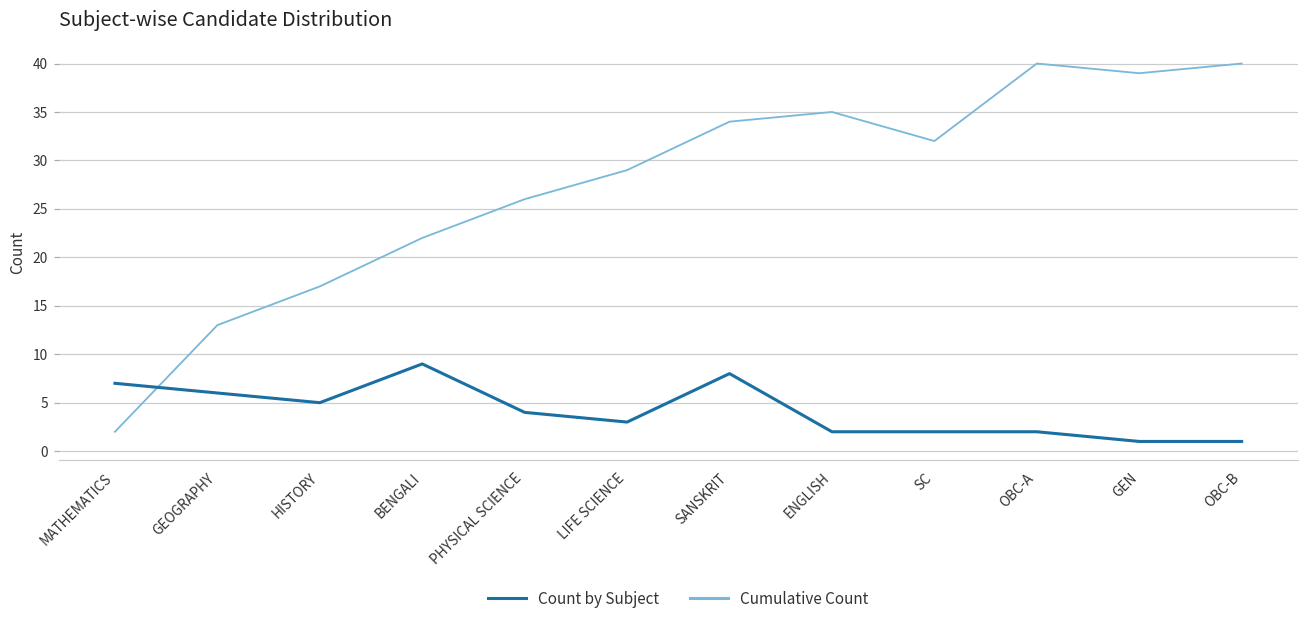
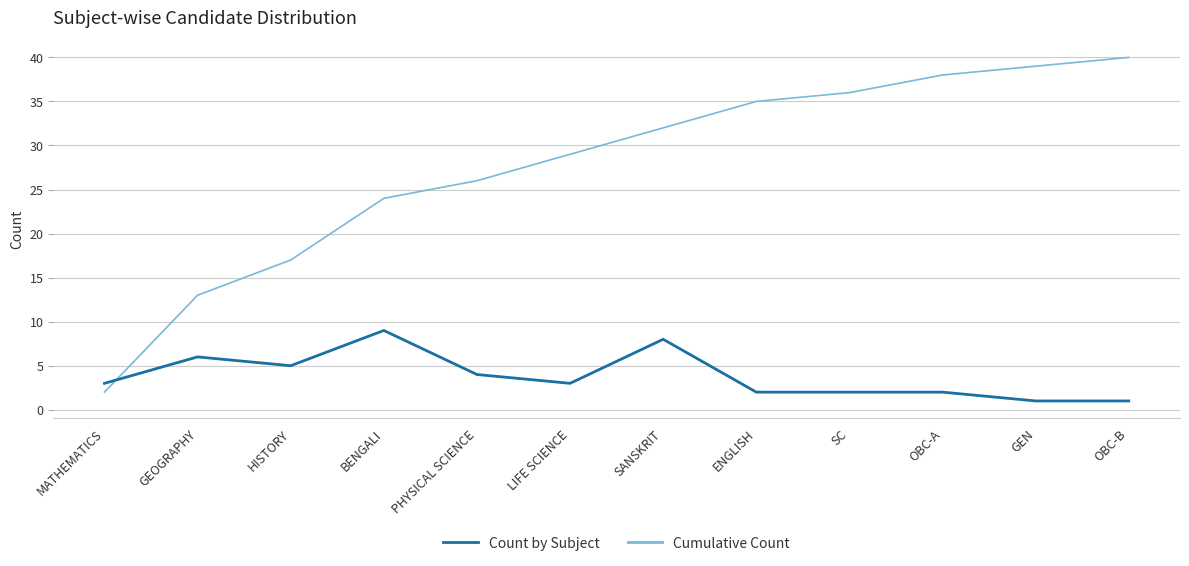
Count by Subject, MATHEMATICS: 7 -> 3
Cumulative Count, BENGALI: 22 -> 24
Cumulative Count, SANSKRIT: 34 -> 32
Cumulative Count, SC: 32 -> 36
Cumulative Count, OBC-A: 40 -> 38
